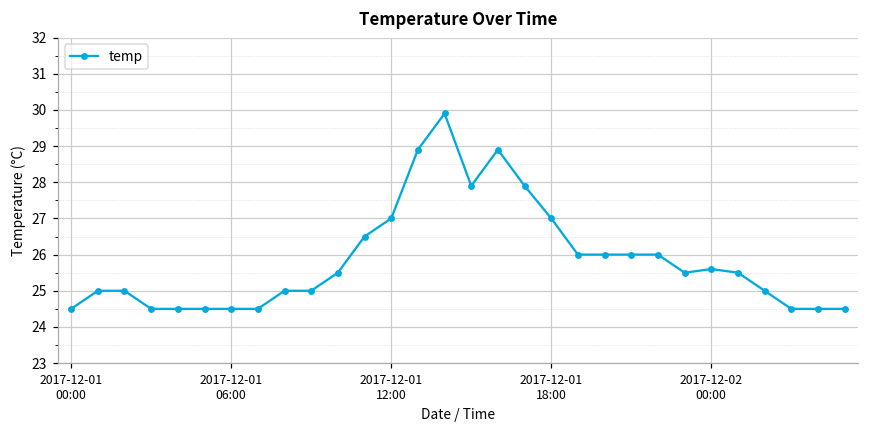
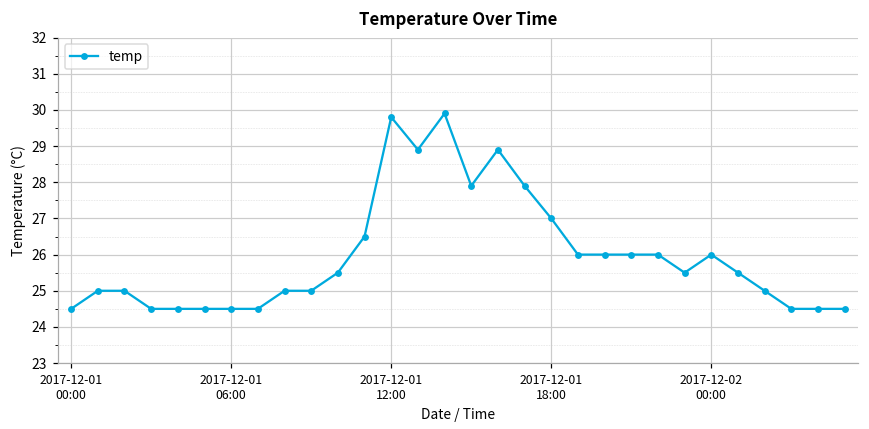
2017-12-01 12:00: 27.0 -> 29.8
2017-12-02 00:00: 25.6 -> 26.0
